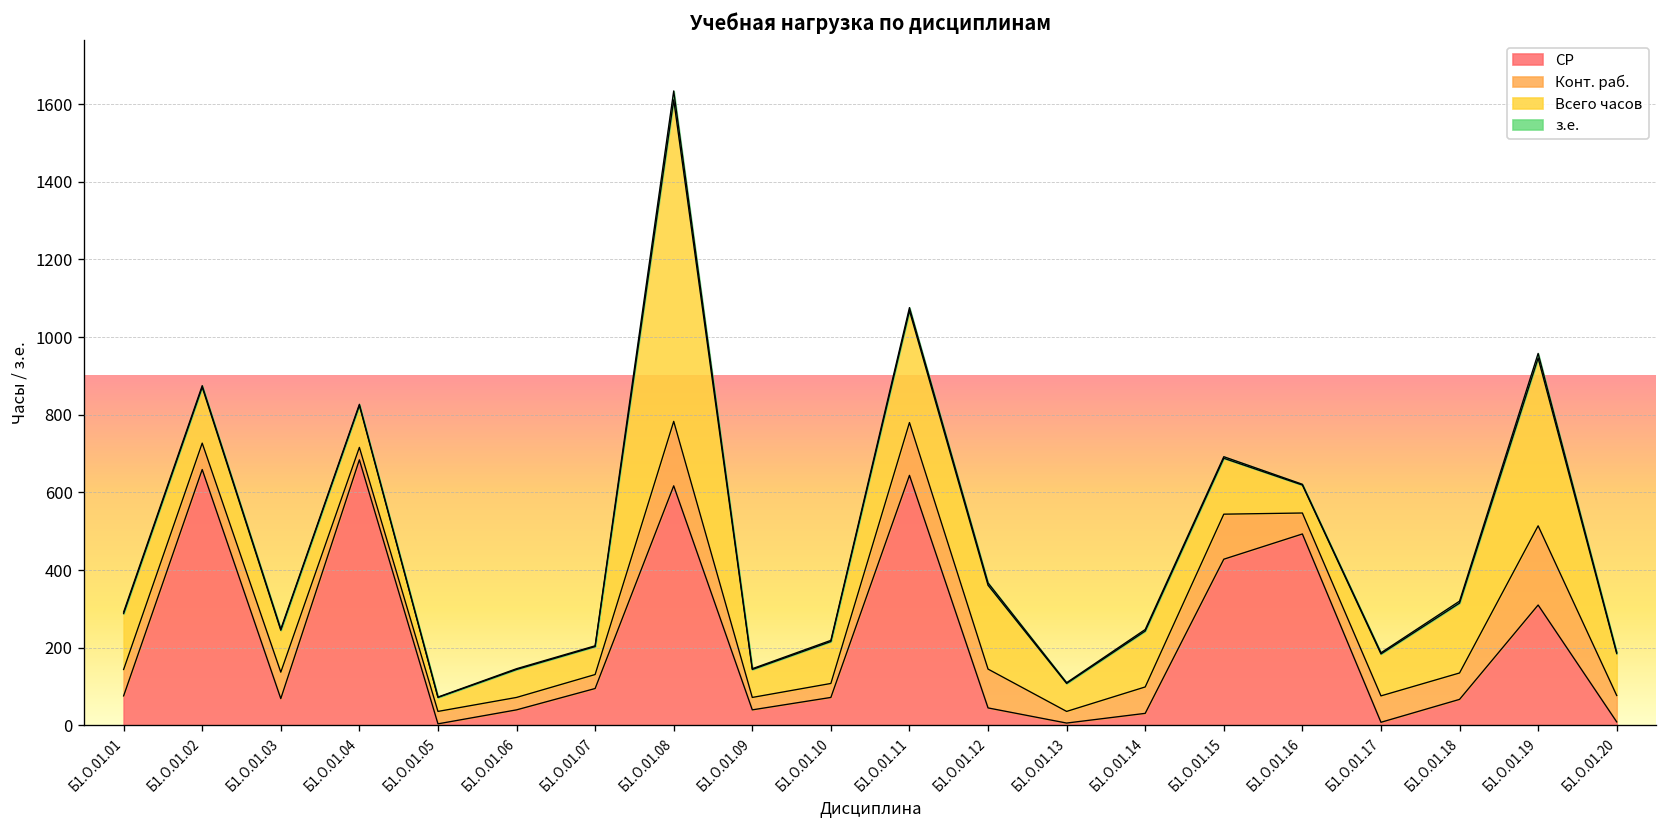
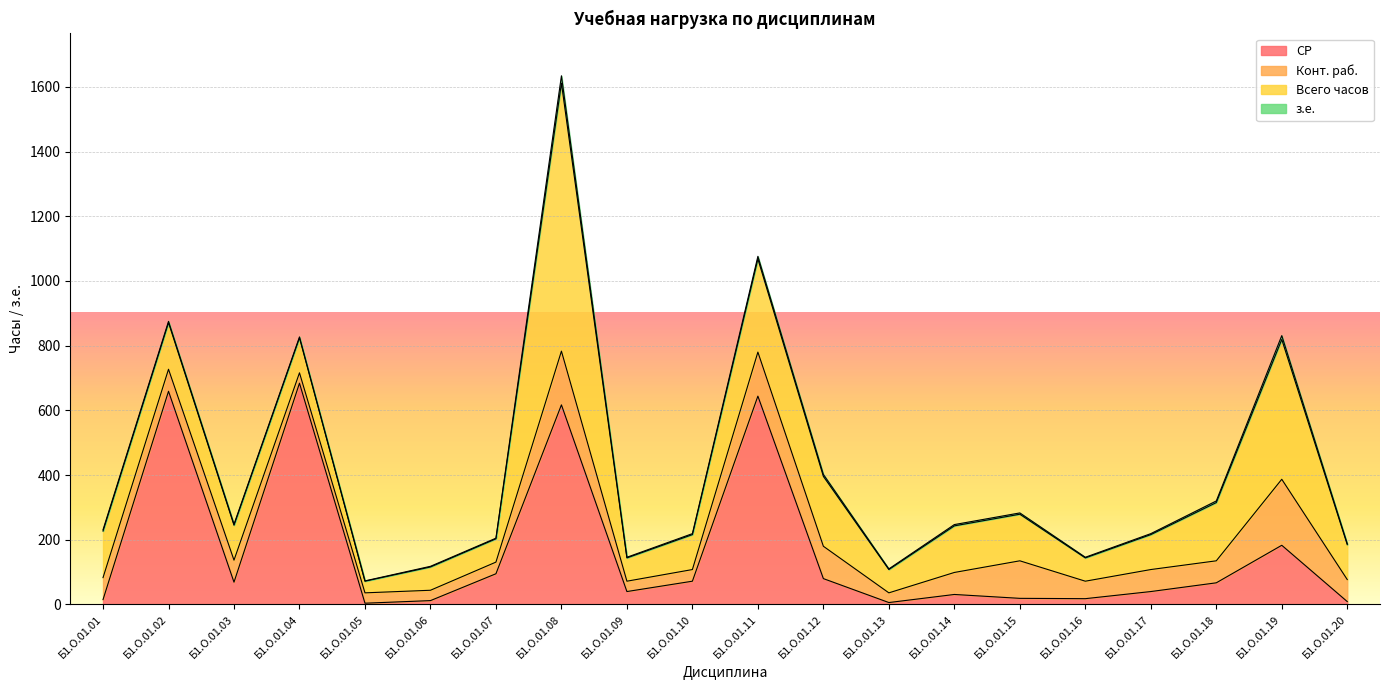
СР, Б1.О.01.01: 80 -> 20
СР, Б1.О.01.06: 40 -> 10
СР, Б1.О.01.12: 50 -> 80
СР, Б1.О.01.15: 430 -> 20
СР, Б1.О.01.16: 490 -> 20
СР, Б1.О.01.17: 10 -> 40
СР, Б1.О.01.19: 310 -> 180
